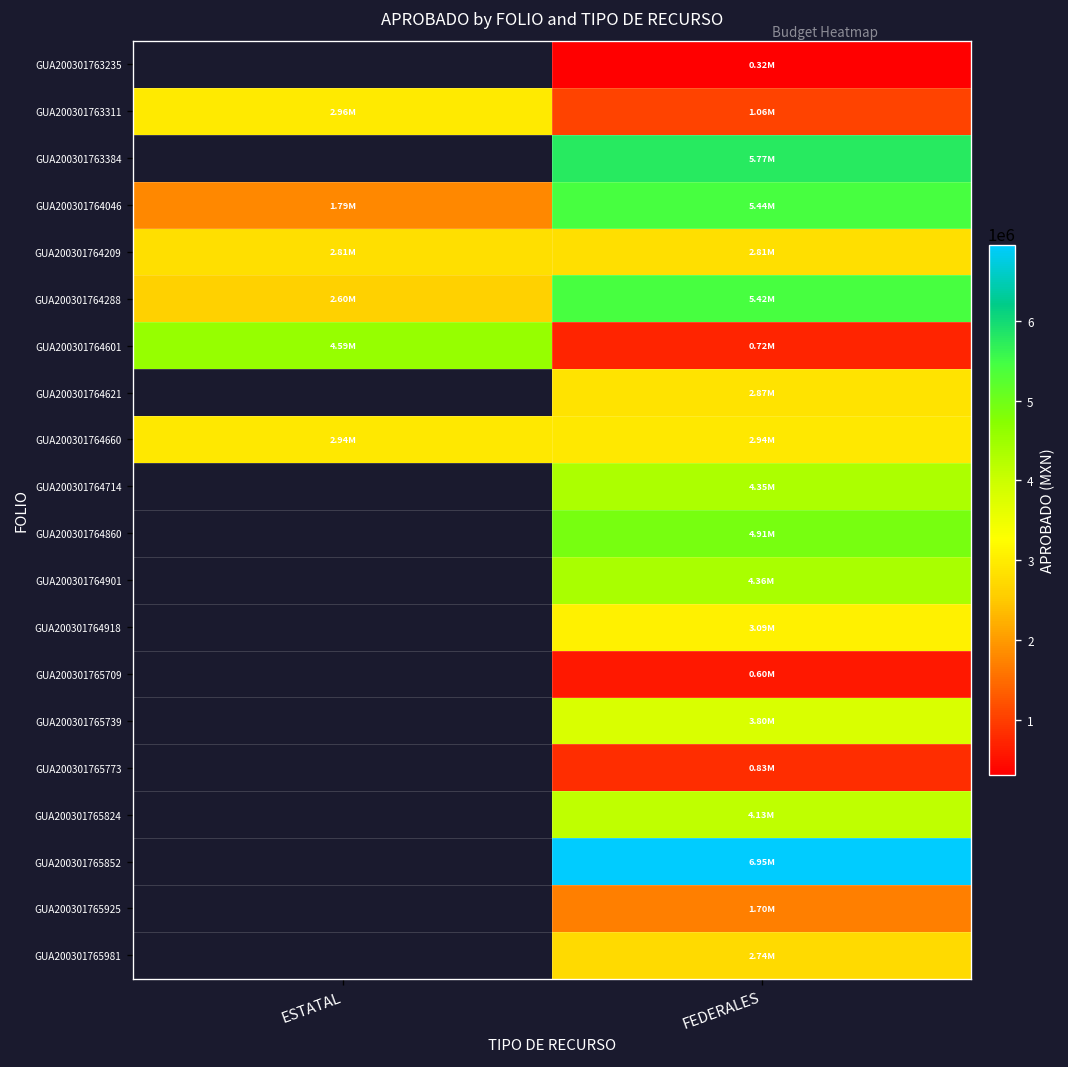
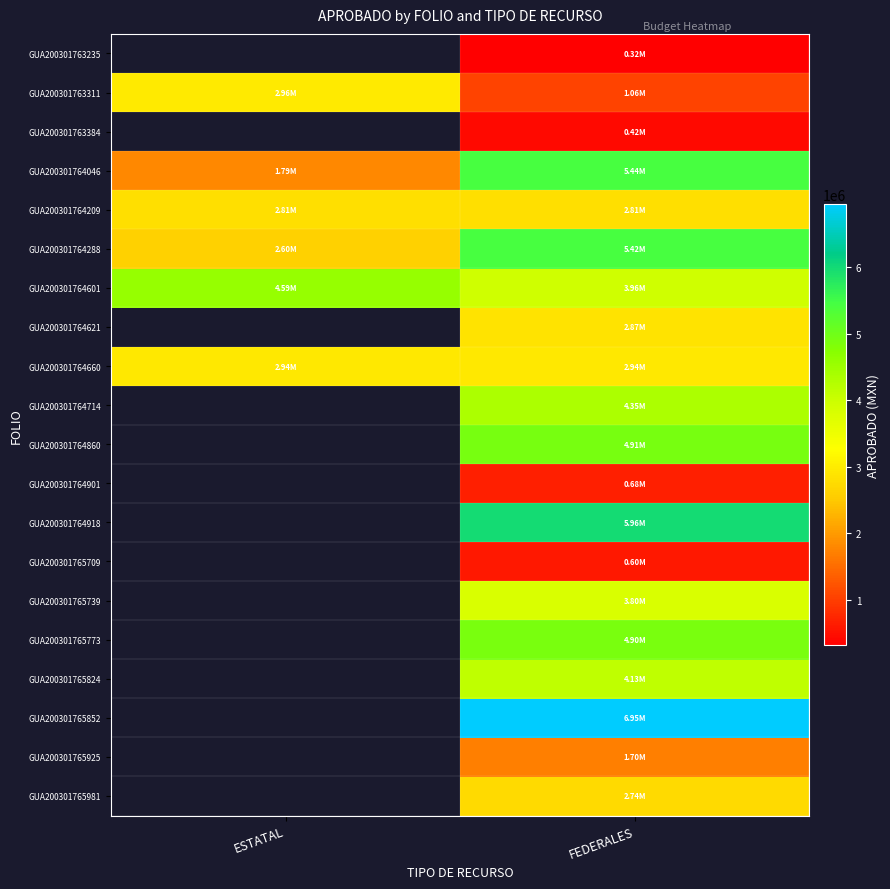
GUA200301763384, FEDERALES: 5.77M -> 0.42M
GUA200301764601, FEDERALES: 0.72M -> 3.96M
GUA200301764901, FEDERALES: 4.36M -> 0.68M
GUA200301764918, FEDERALES: 3.09M -> 5.96M
GUA200301765773, FEDERALES: 0.83M -> 4.90M
